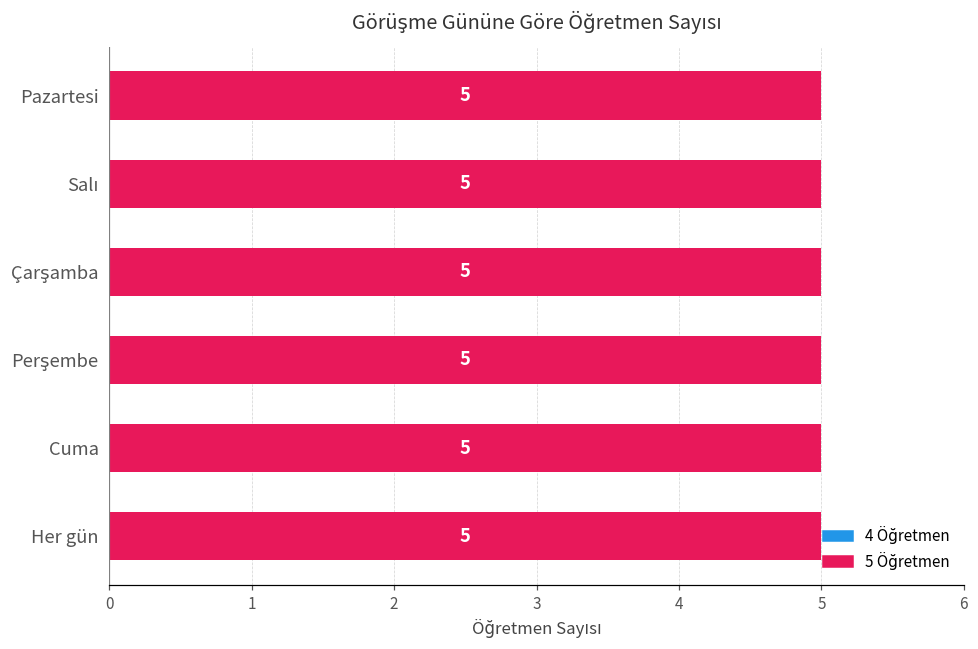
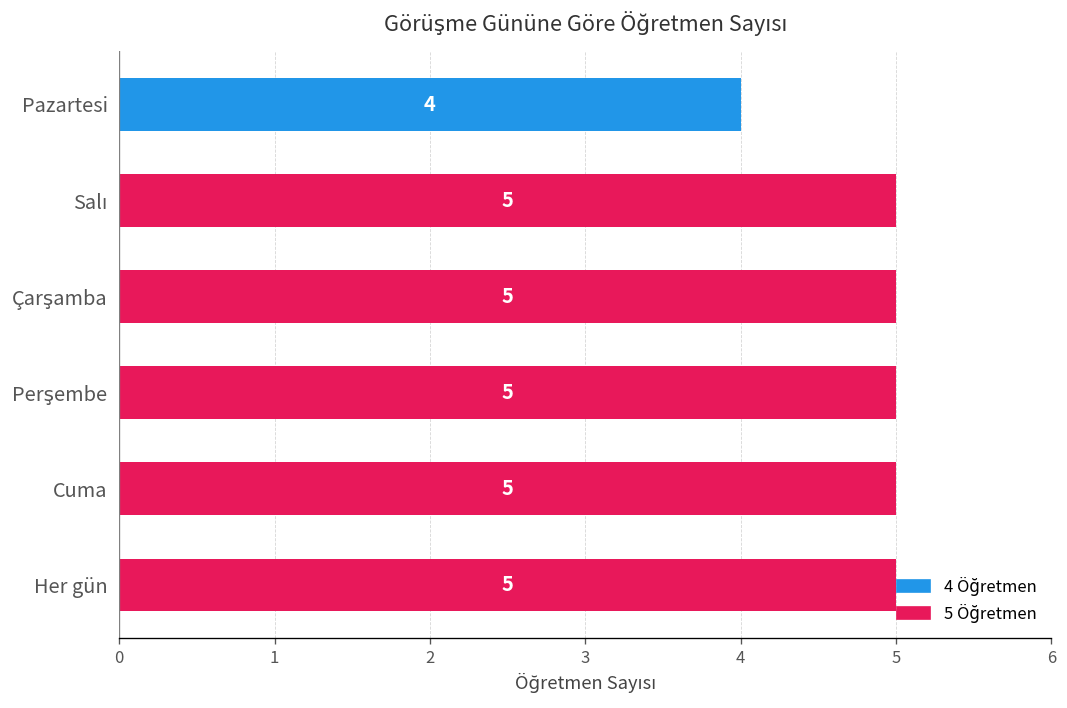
Pazartesi: 5 -> 4
